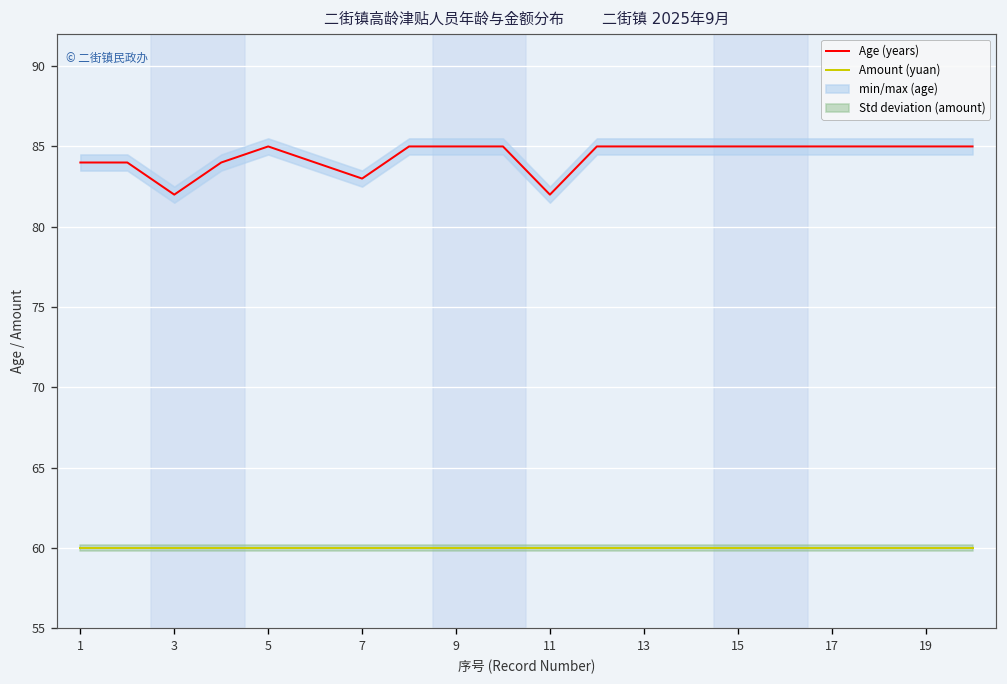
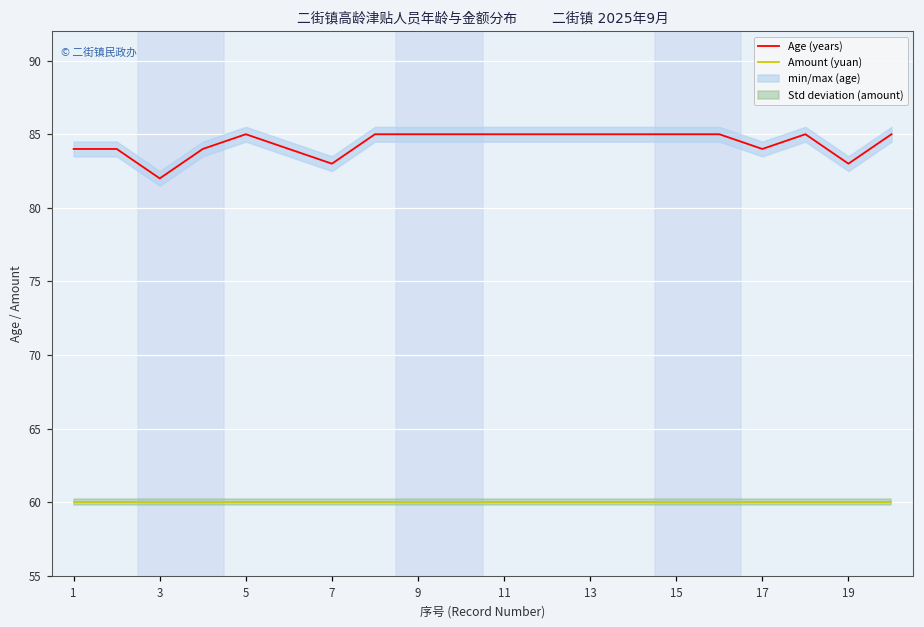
Age (years), 11: 82 -> 85
Age (years), 17: 85 -> 84
Age (years), 19: 85 -> 83
